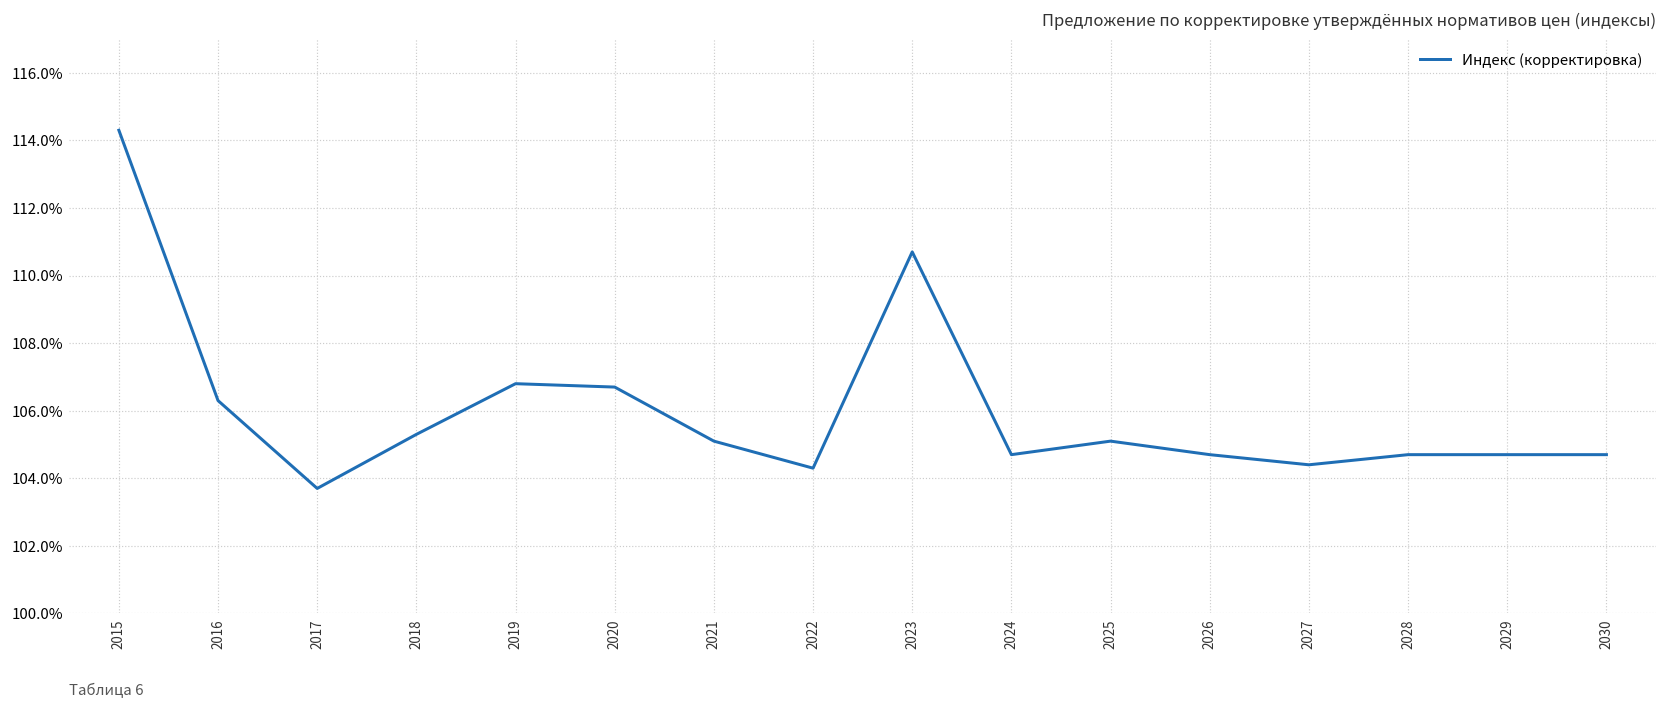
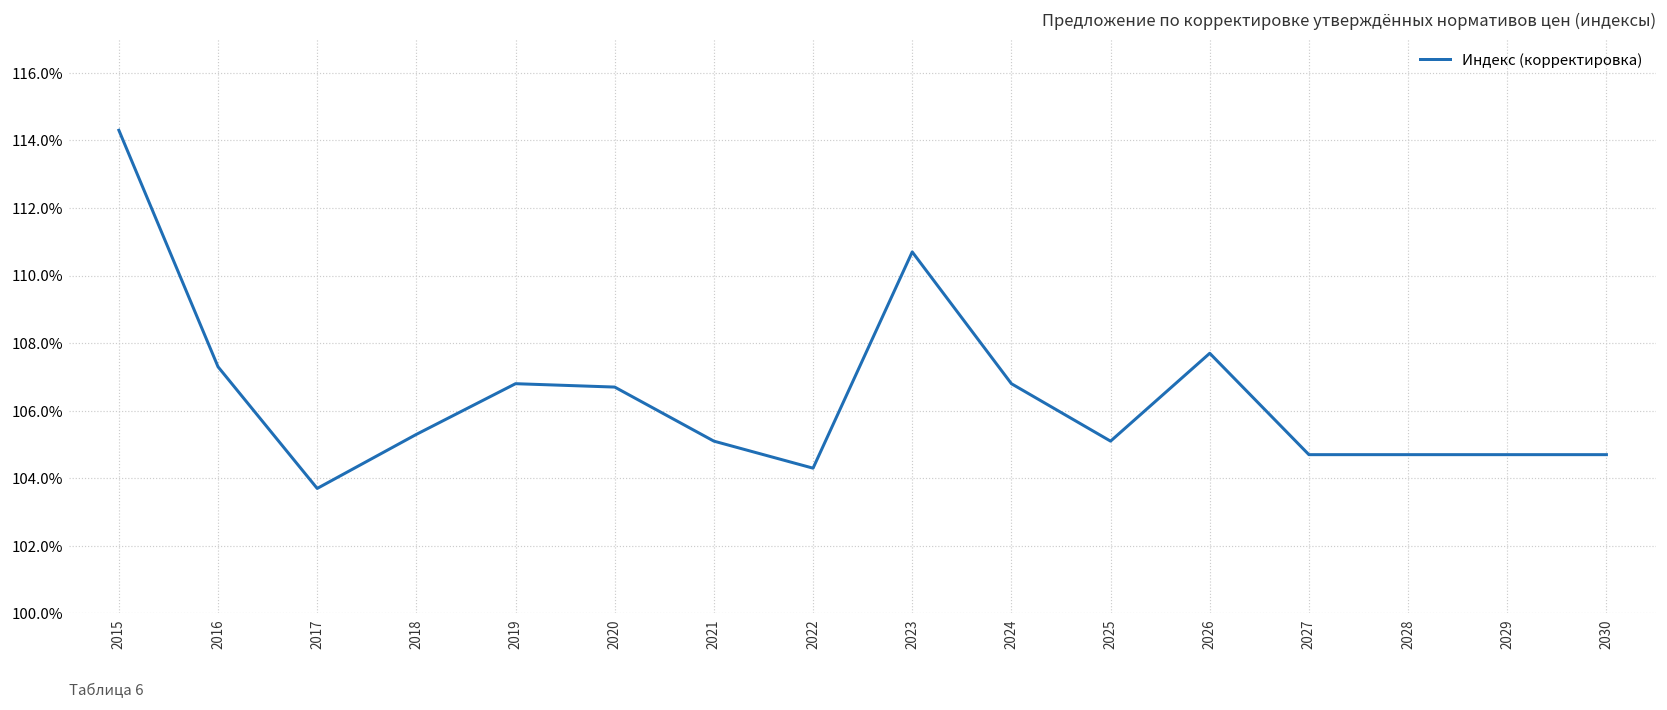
2016: 106.3% -> 107.3%
2024: 104.7% -> 106.8%
2026: 104.7% -> 107.7%
2027: 104.4% -> 104.7%
